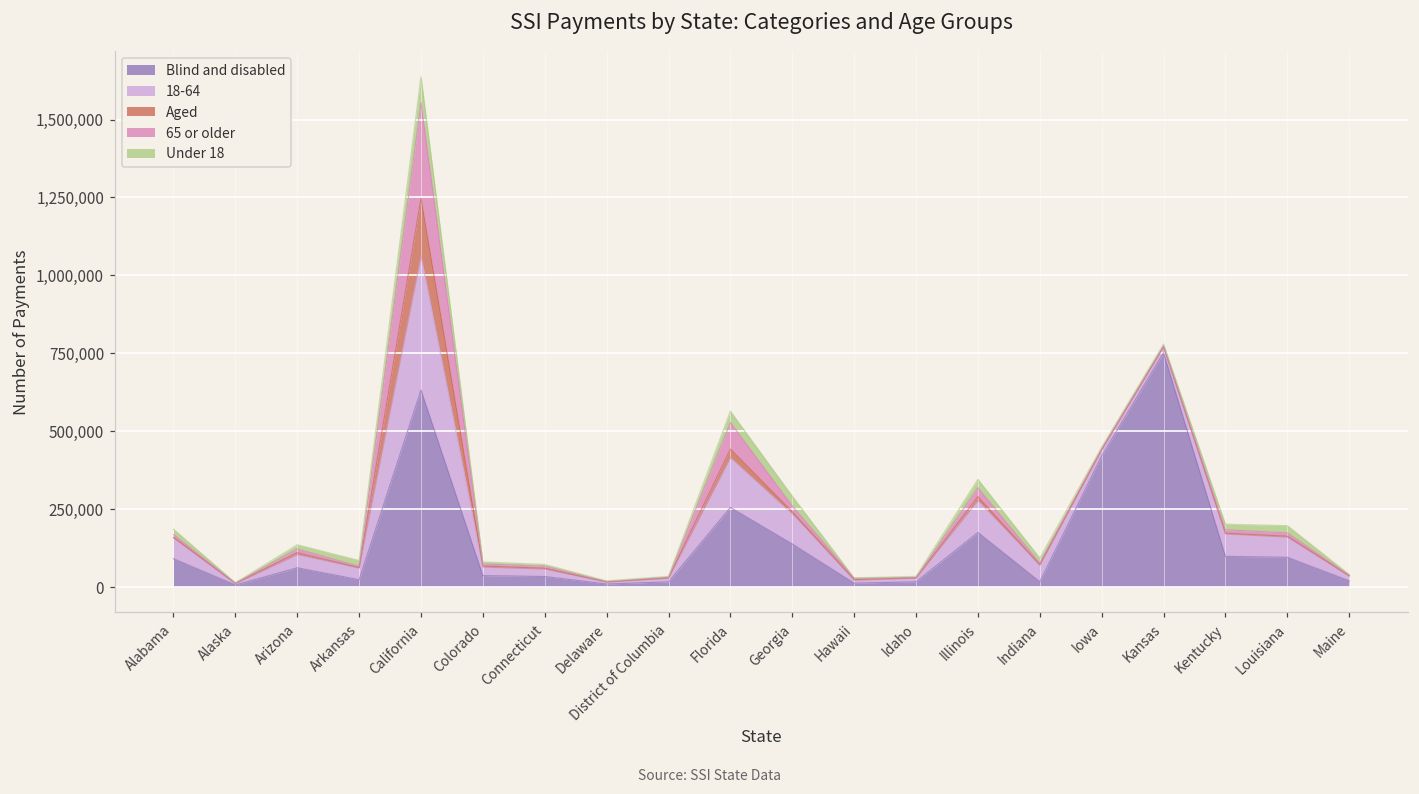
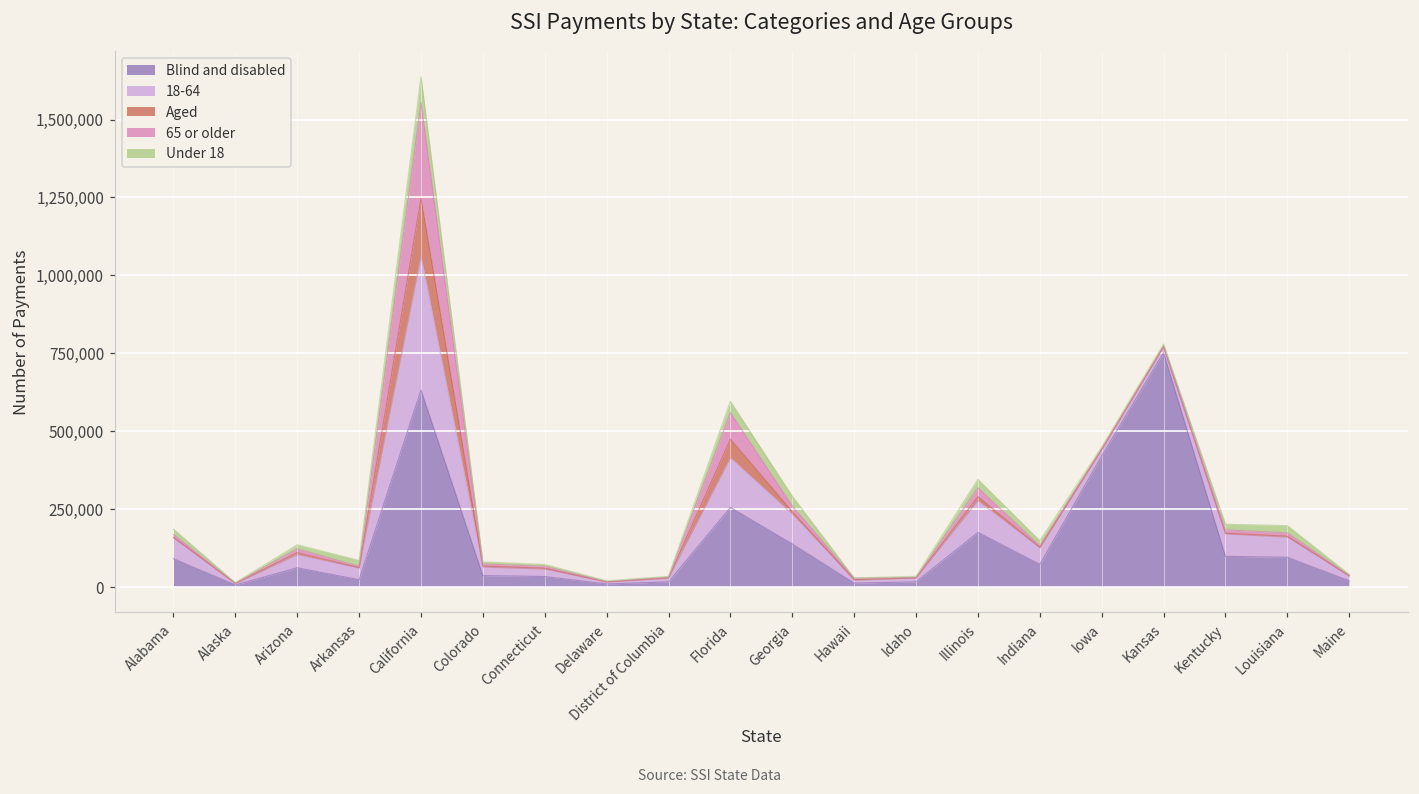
Aged, Florida: 30,000 -> 60,000
Blind and disabled, Indiana: 20,000 -> 70,000
